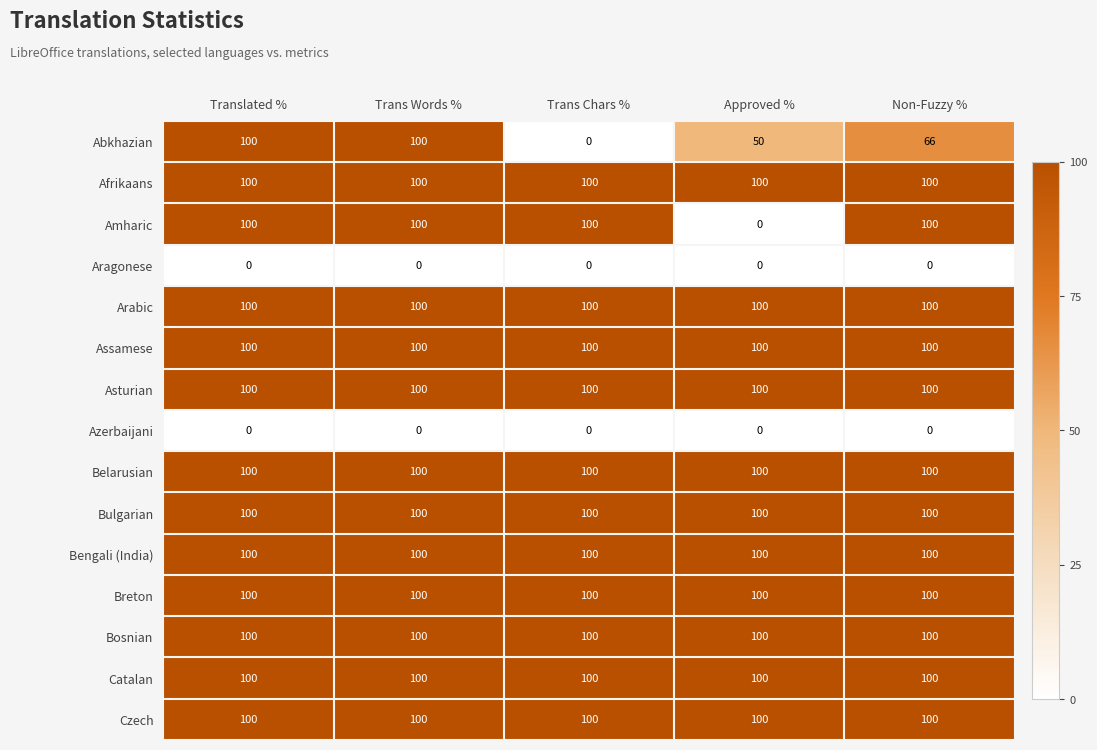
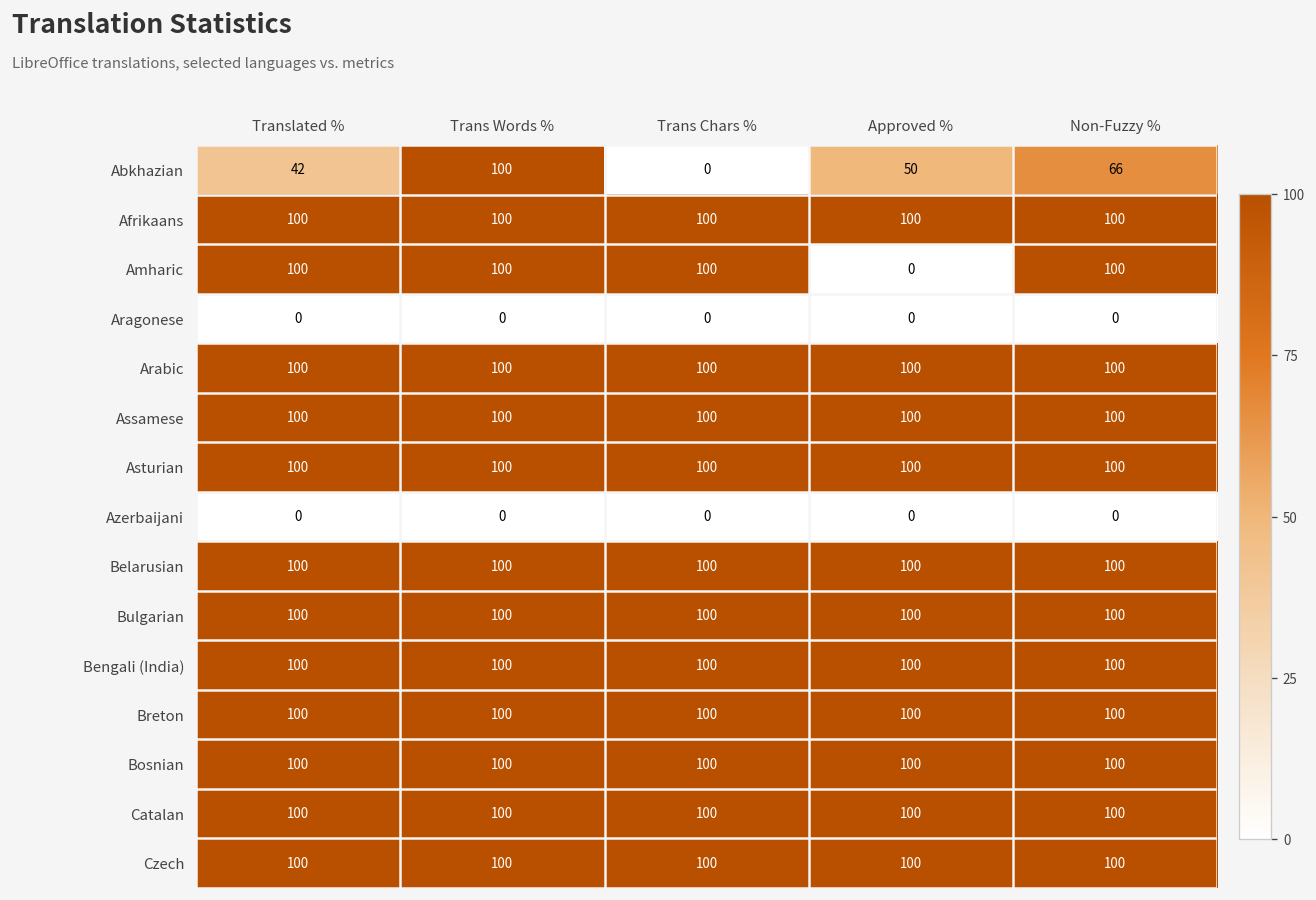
Abkhazian, Translated %: 100 -> 42
